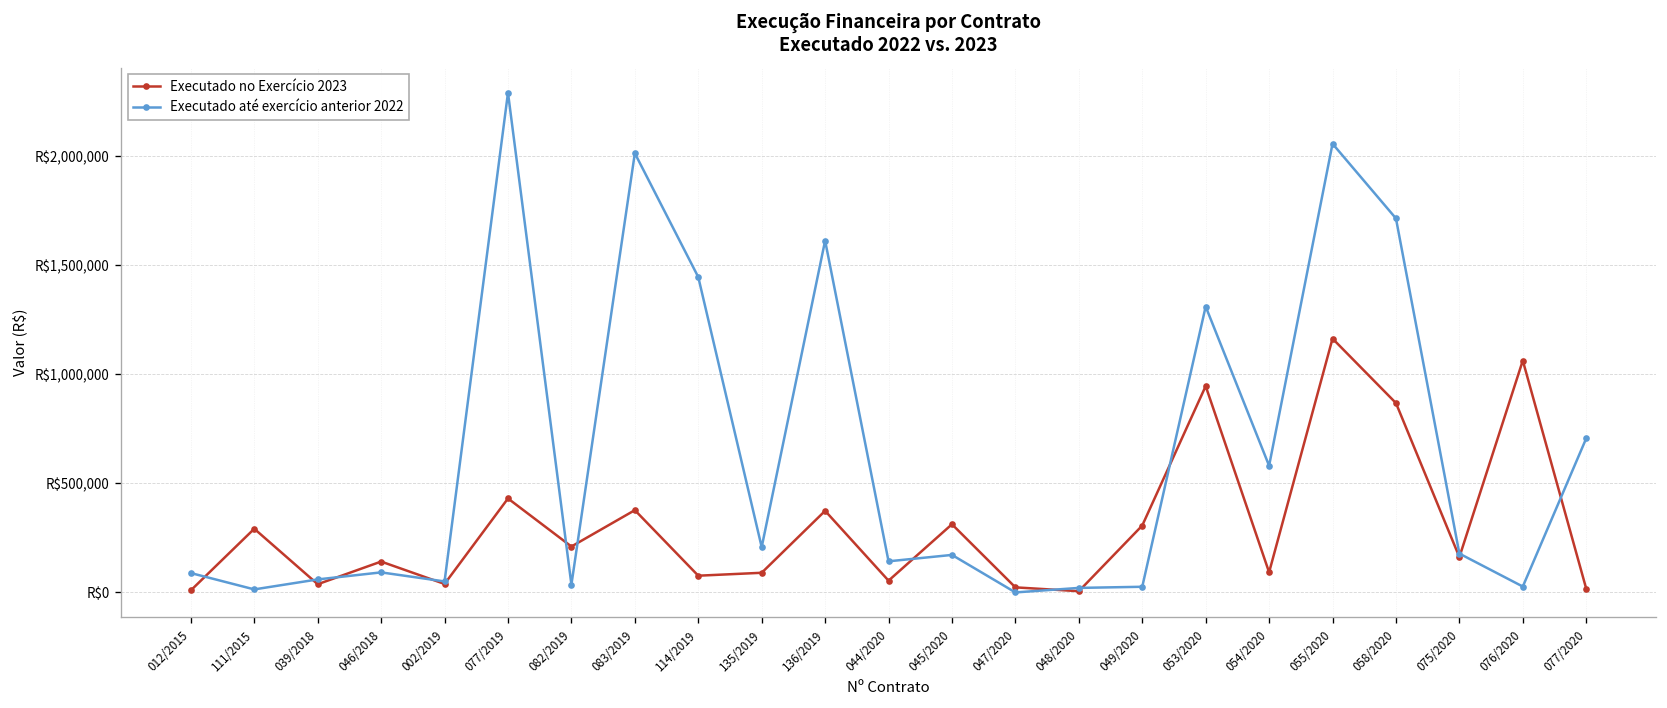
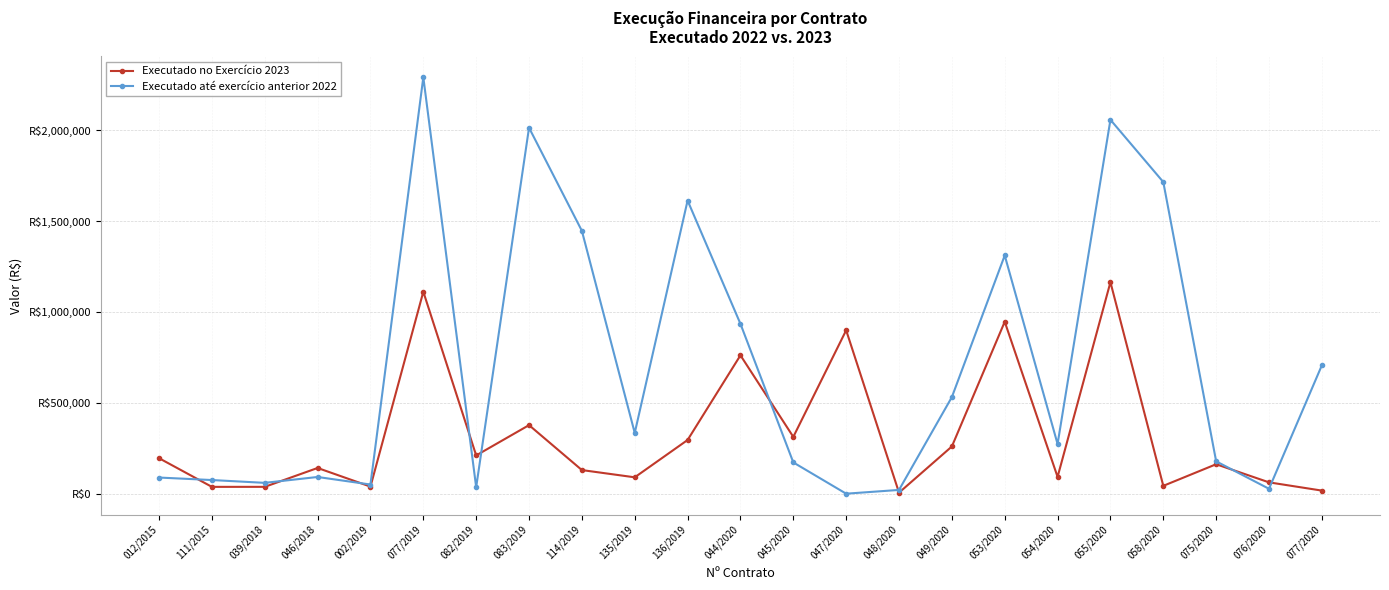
Executado no Exercício 2023, 012/2015: R$10,000 -> R$200,000
Executado no Exercício 2023, 111/2015: R$290,000 -> R$40,000
Executado até exercício anterior 2022, 111/2015: R$10,000 -> R$80,000
Executado no Exercício 2023, 077/2019: R$430,000 -> R$1,110,000
Executado no Exercício 2023, 114/2019: R$80,000 -> R$130,000
Executado até exercício anterior 2022, 135/2019: R$210,000 -> R$330,000
Executado no Exercício 2023, 136/2019: R$370,000 -> R$300,000
Executado no Exercício 2023, 044/2020: R$50,000 -> R$760,000
Executado até exercício anterior 2022, 044/2020: R$140,000 -> R$930,000
Executado no Exercício 2023, 047/2020: R$20,000 -> R$900,000
Executado no Exercício 2023, 049/2020: R$310,000 -> R$260,000
Executado até exercício anterior 2022, 049/2020: R$30,000 -> R$530,000
Executado até exercício anterior 2022, 054/2020: R$580,000 -> R$270,000
Executado no Exercício 2023, 058/2020: R$870,000 -> R$40,000
Executado no Exercício 2023, 076/2020: R$1,060,000 -> R$60,000
